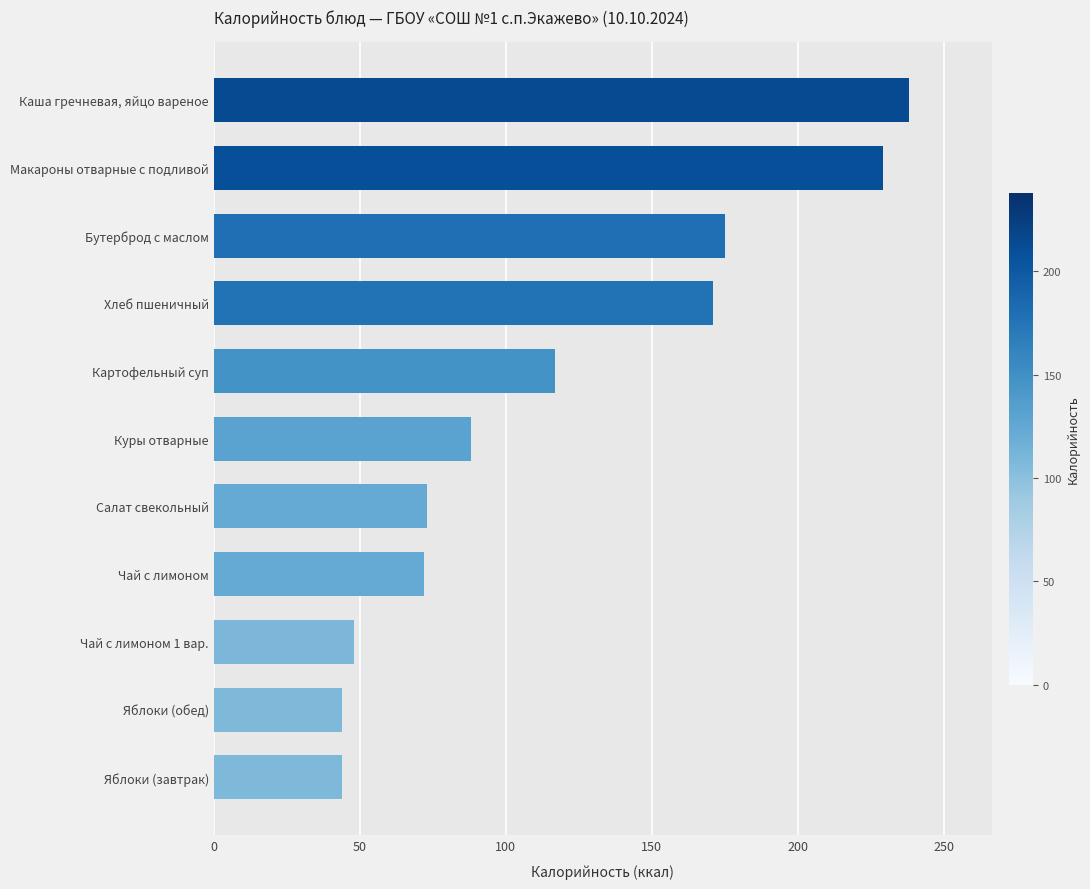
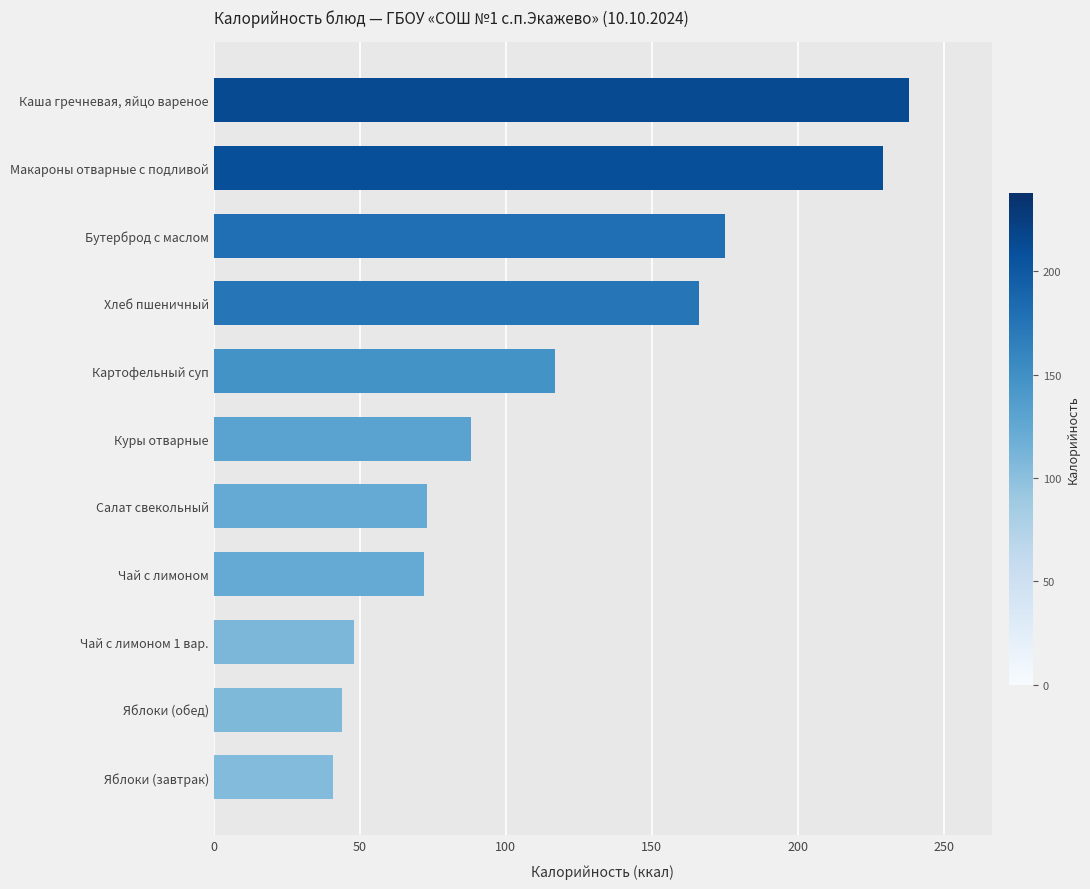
Хлеб пшеничный: 171 -> 166
Яблоки (завтрак): 44 -> 41
